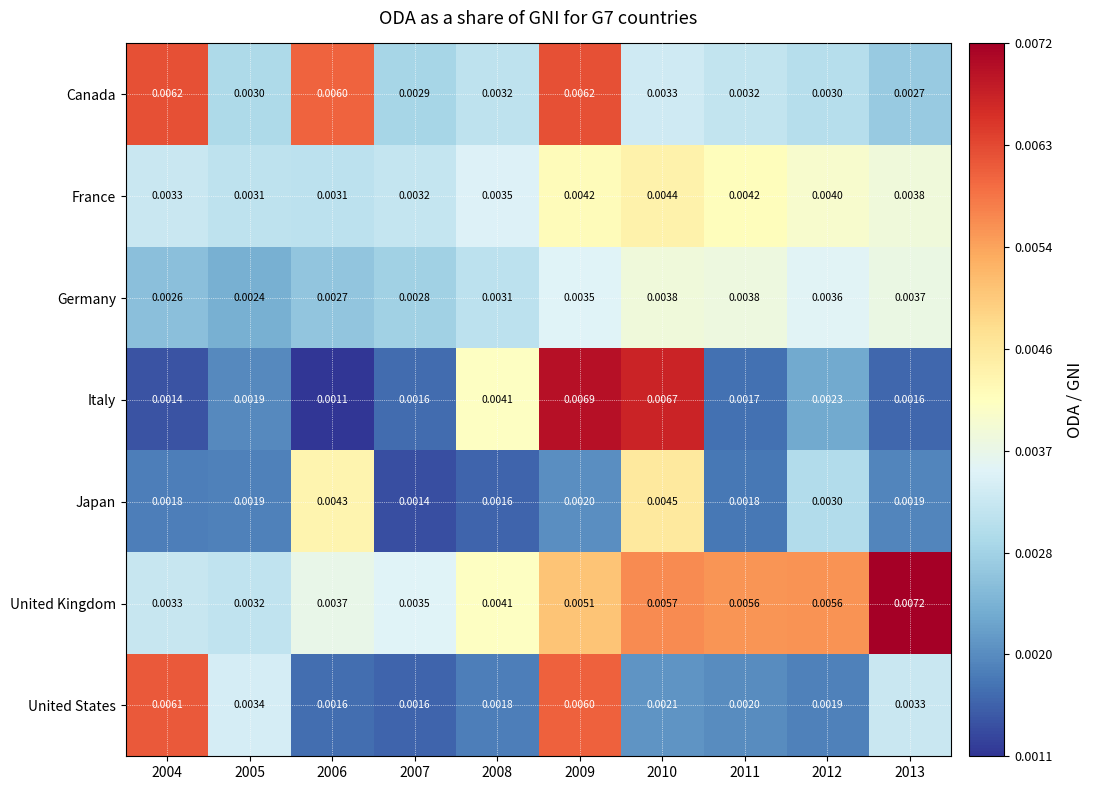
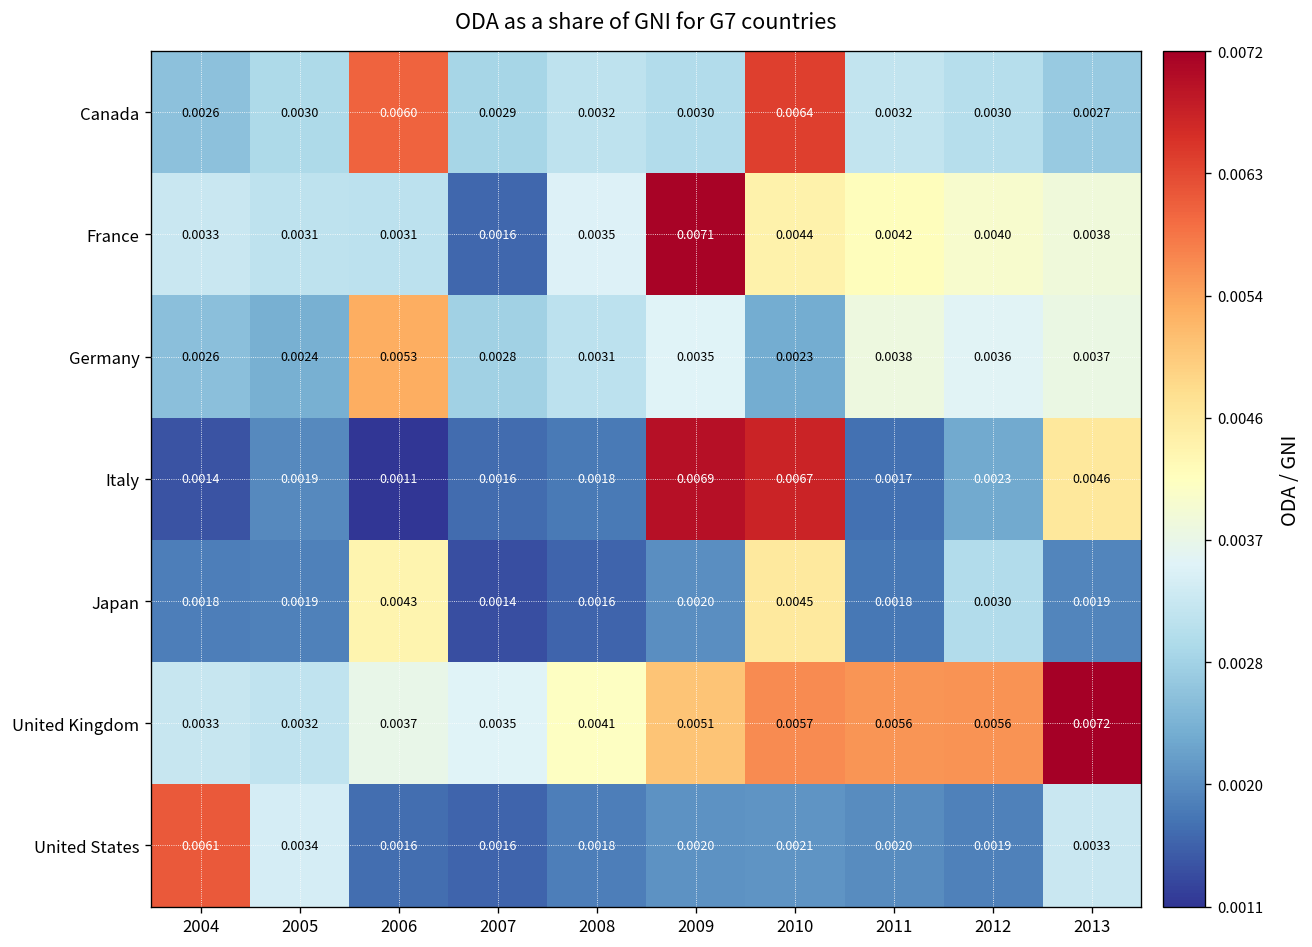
Canada, 2004: 0.0062 -> 0.0026
Canada, 2009: 0.0062 -> 0.0030
Canada, 2010: 0.0033 -> 0.0064
France, 2007: 0.0032 -> 0.0016
France, 2009: 0.0042 -> 0.0071
Germany, 2006: 0.0027 -> 0.0053
Germany, 2010: 0.0038 -> 0.0023
Italy, 2008: 0.0041 -> 0.0018
Italy, 2013: 0.0016 -> 0.0046
United States, 2009: 0.0060 -> 0.0020
